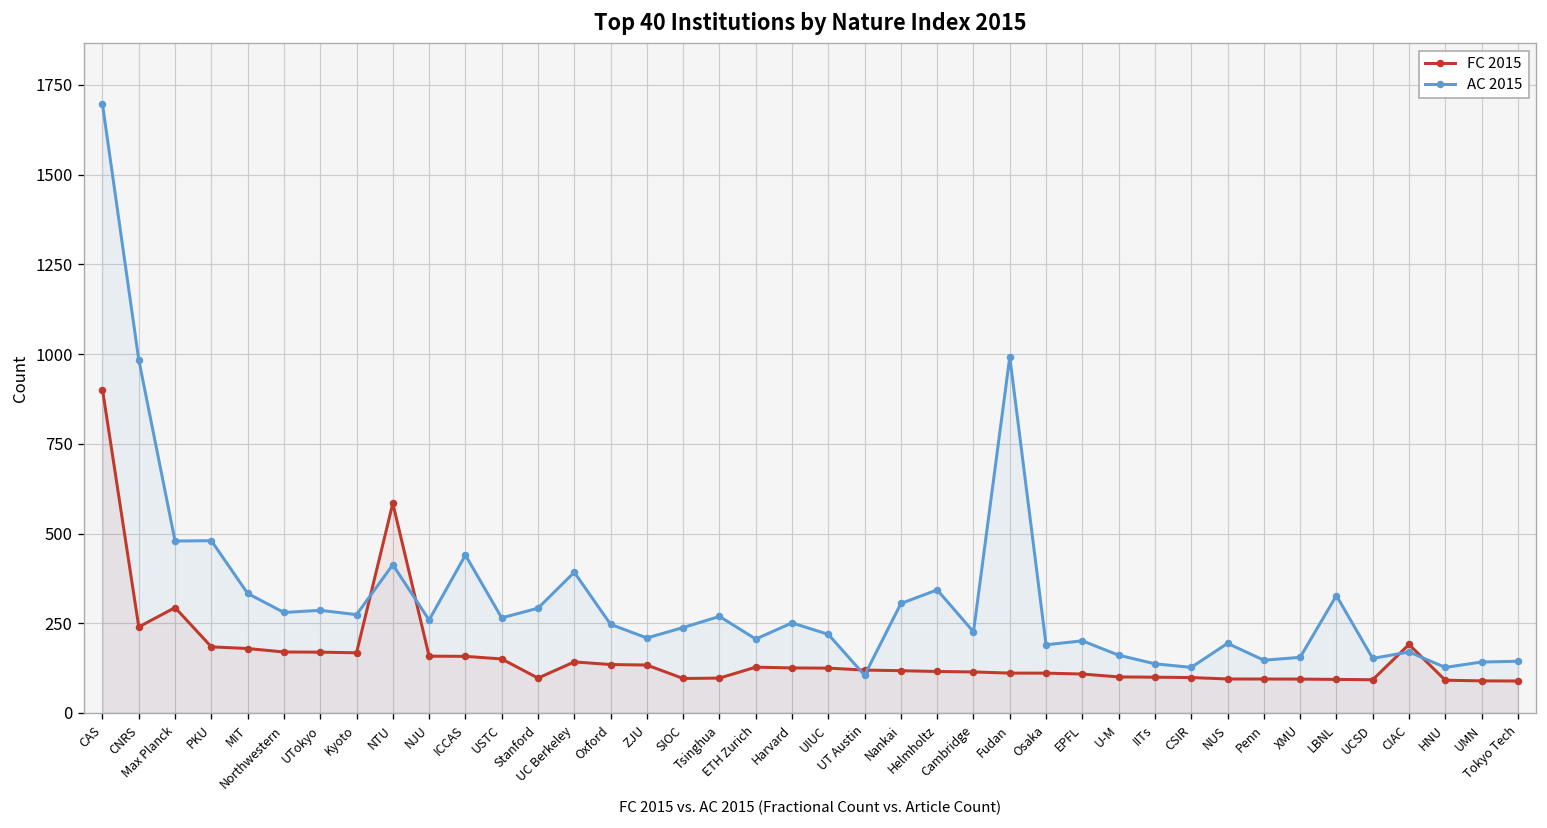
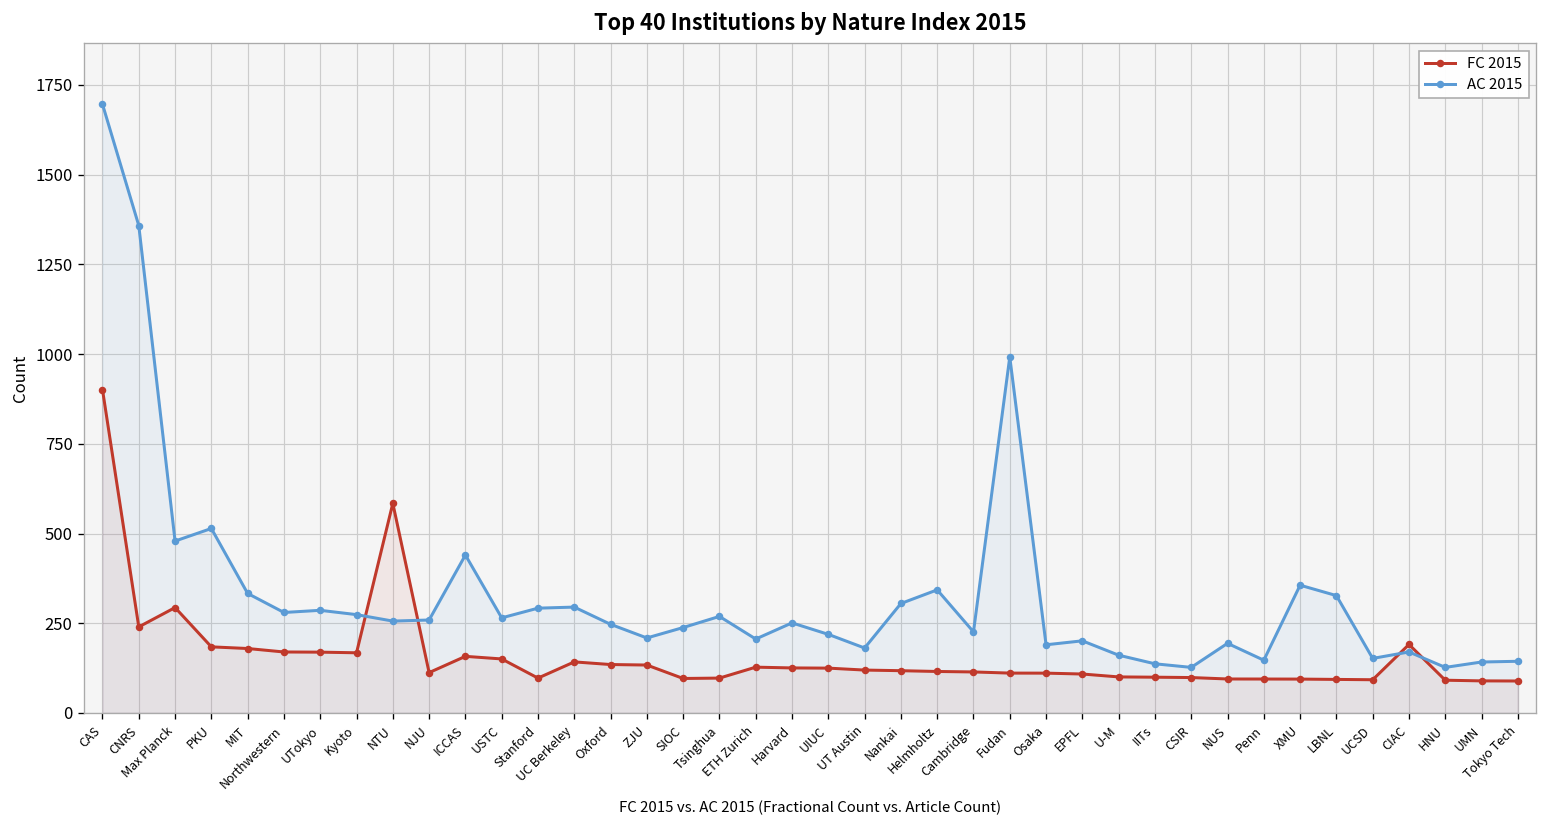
AC 2015, CNRS: 980 -> 1360
AC 2015, PKU: 480 -> 510
AC 2015, NTU: 410 -> 260
FC 2015, NJU: 160 -> 110
AC 2015, UC Berkeley: 390 -> 300
AC 2015, UT Austin: 110 -> 180
AC 2015, XMU: 160 -> 360
